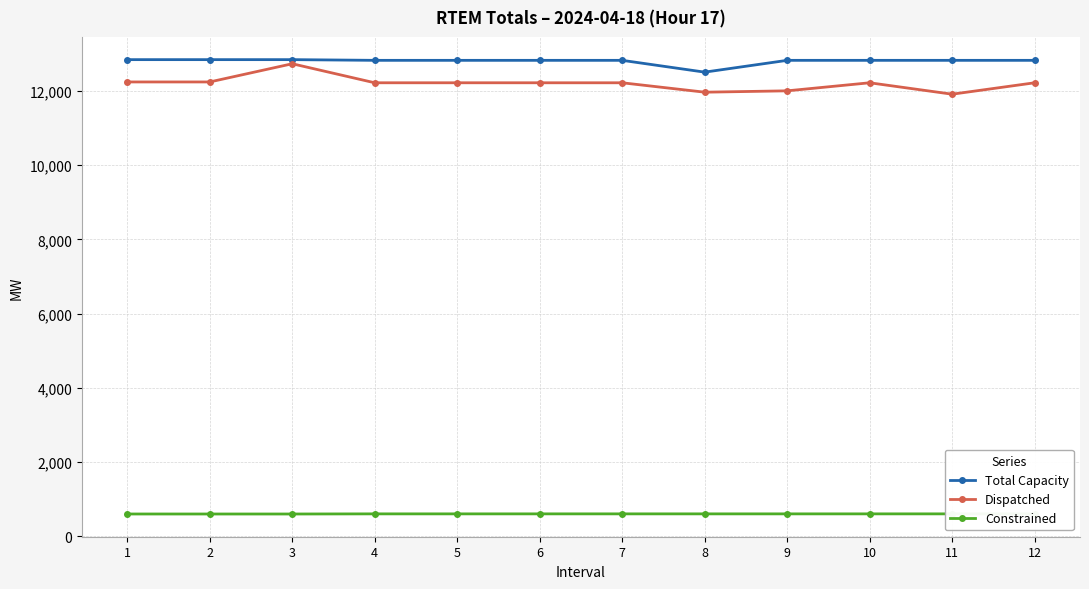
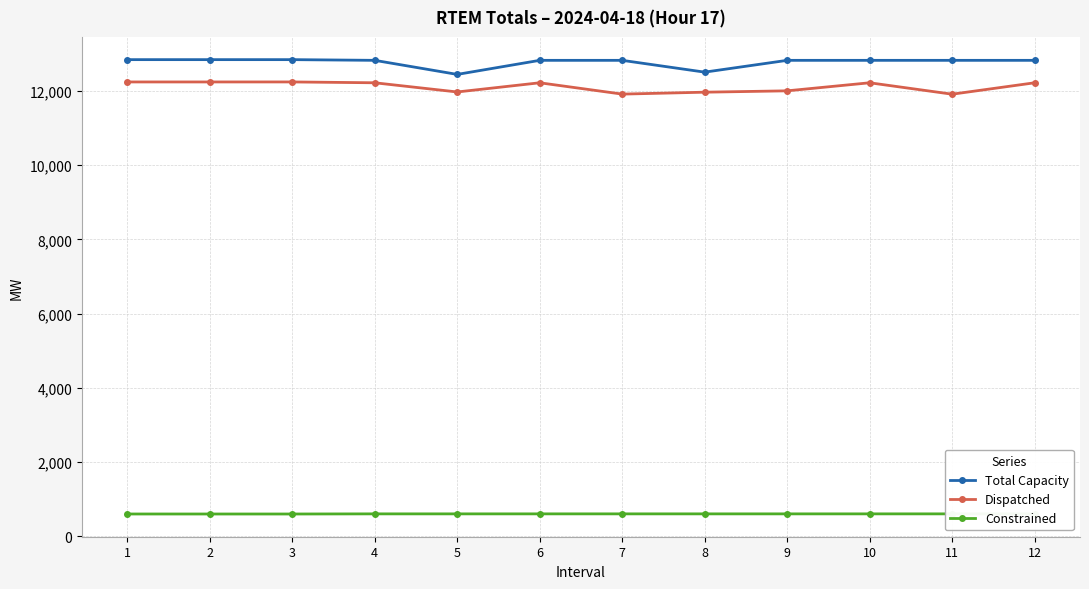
Dispatched, 3: 12,700 -> 12,200
Total Capacity, 5: 12,800 -> 12,400
Dispatched, 5: 12,200 -> 12,000
Dispatched, 7: 12,200 -> 11,900
